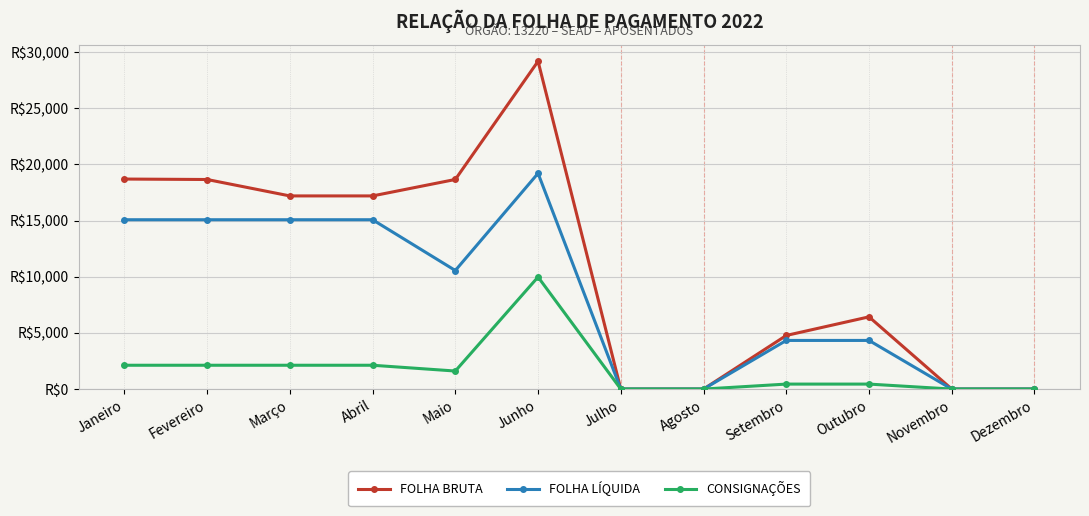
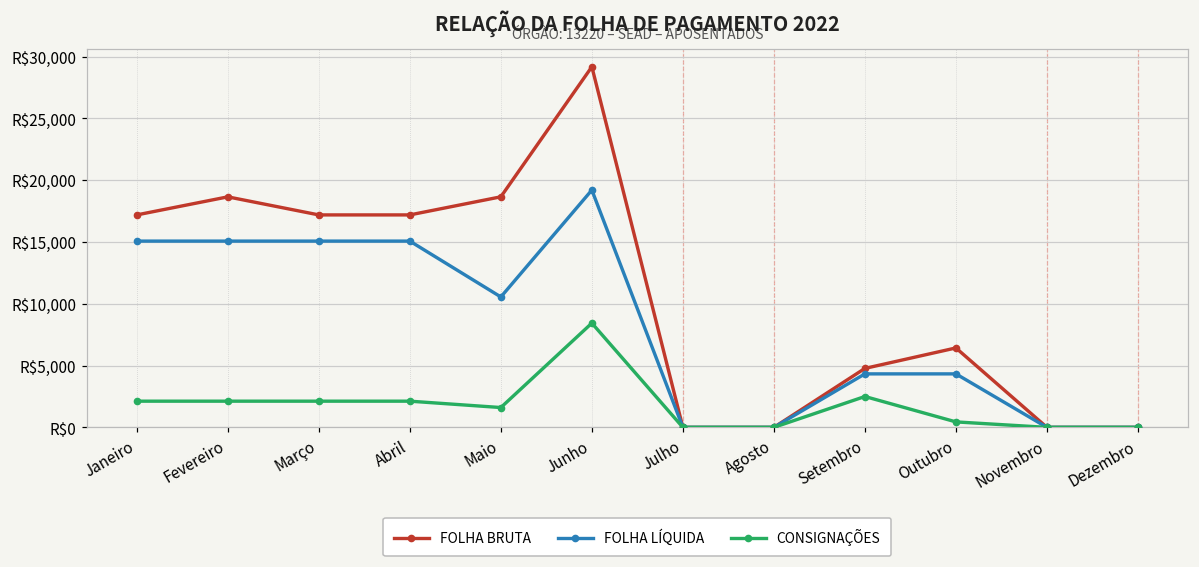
FOLHA BRUTA, Janeiro: R$18,700 -> R$17,200
CONSIGNAÇÕES, Junho: R$10,000 -> R$8,400
CONSIGNAÇÕES, Setembro: R$400 -> R$2,500
